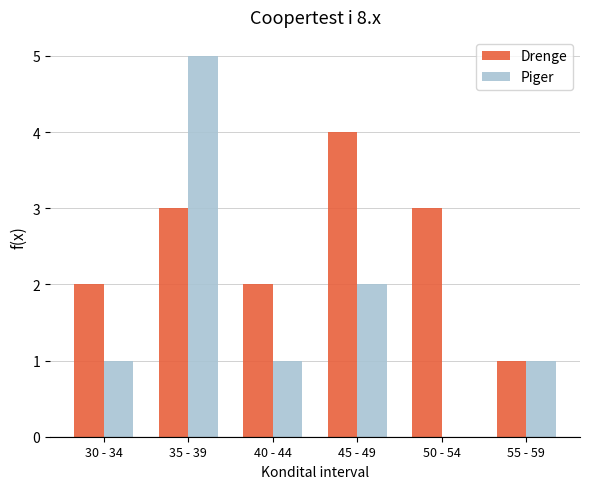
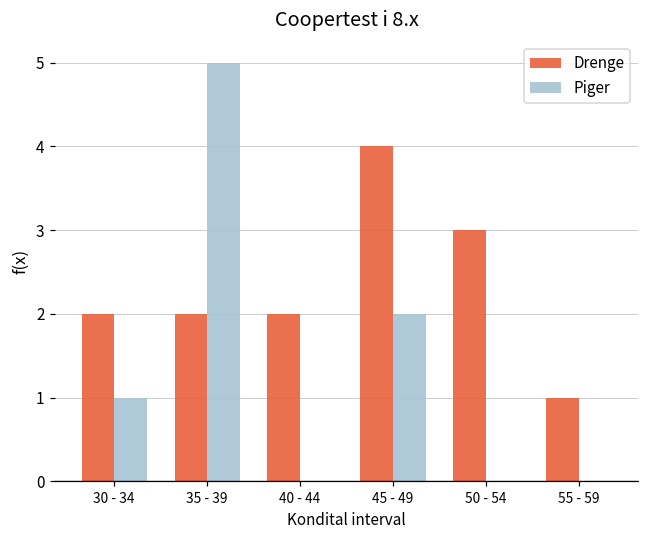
Drenge, 35 - 39: 3 -> 2
Piger, 40 - 44: 1 -> 0
Piger, 55 - 59: 1 -> 0
